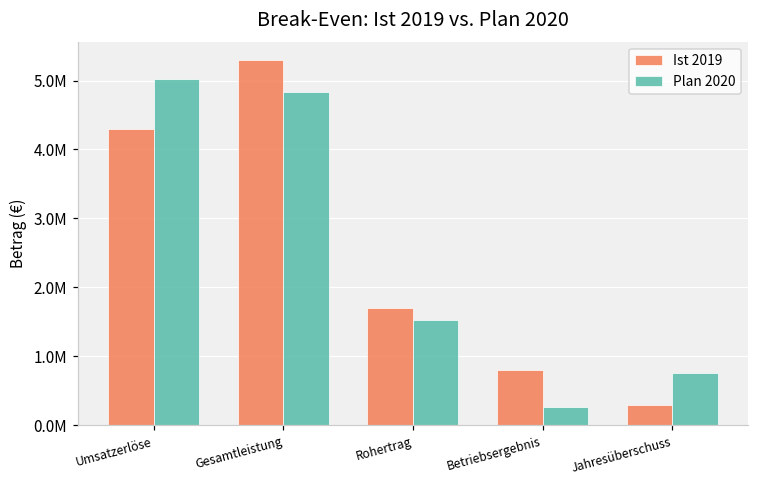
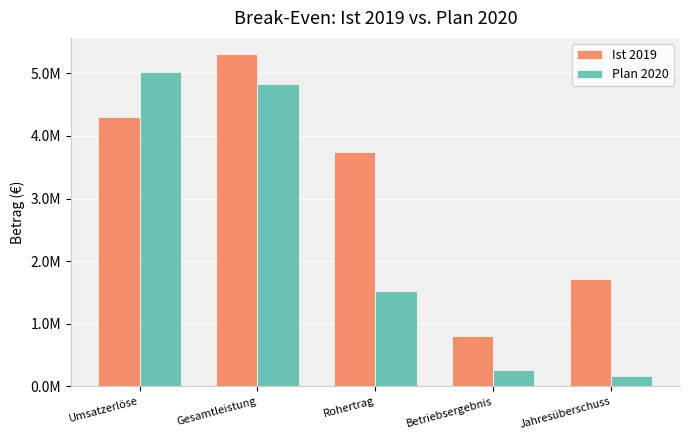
Ist 2019, Rohertrag: 1700000 -> 3700000
Ist 2019, Jahresüberschuss: 300000 -> 1700000
Plan 2020, Jahresüberschuss: 800000 -> 200000
